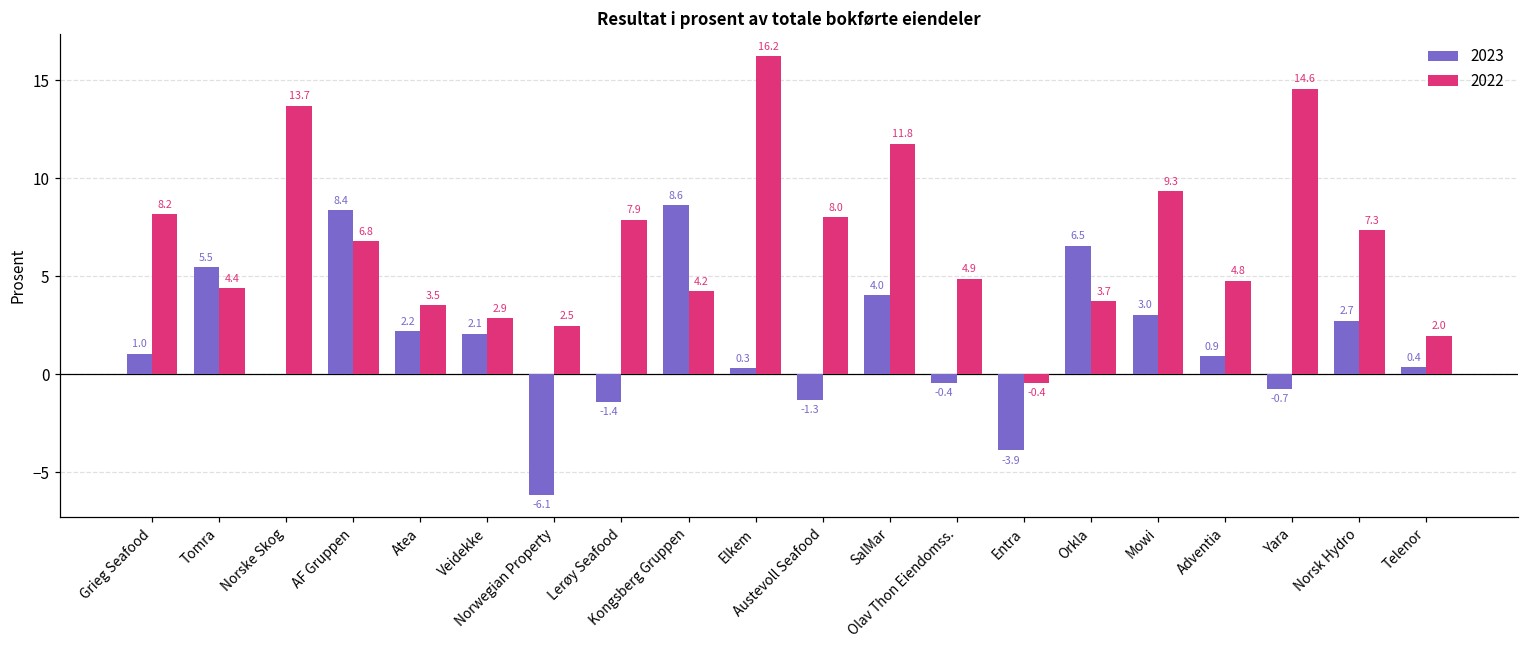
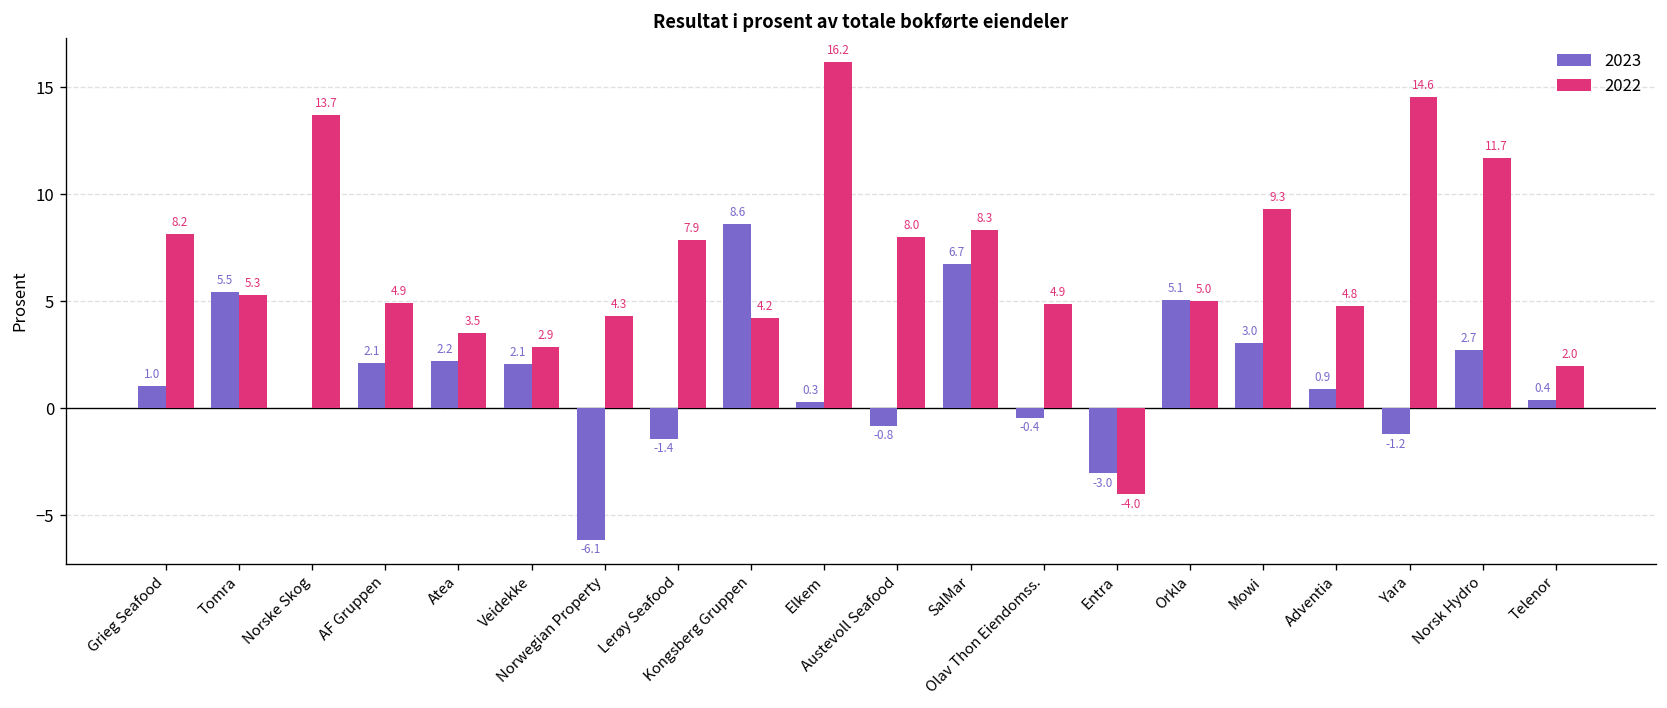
2022, Tomra: 4.4 -> 5.3
2023, AF Gruppen: 8.4 -> 2.1
2022, AF Gruppen: 6.8 -> 4.9
2022, Norwegian Property: 2.5 -> 4.3
2023, Austevoll Seafood: -1.3 -> -0.8
2023, SalMar: 4.0 -> 6.7
2022, SalMar: 11.8 -> 8.3
2023, Entra: -3.9 -> -3.0
2022, Entra: -0.4 -> -4.0
2023, Orkla: 6.5 -> 5.1
2022, Orkla: 3.7 -> 5.0
2023, Yara: -0.7 -> -1.2
2022, Norsk Hydro: 7.3 -> 11.7
